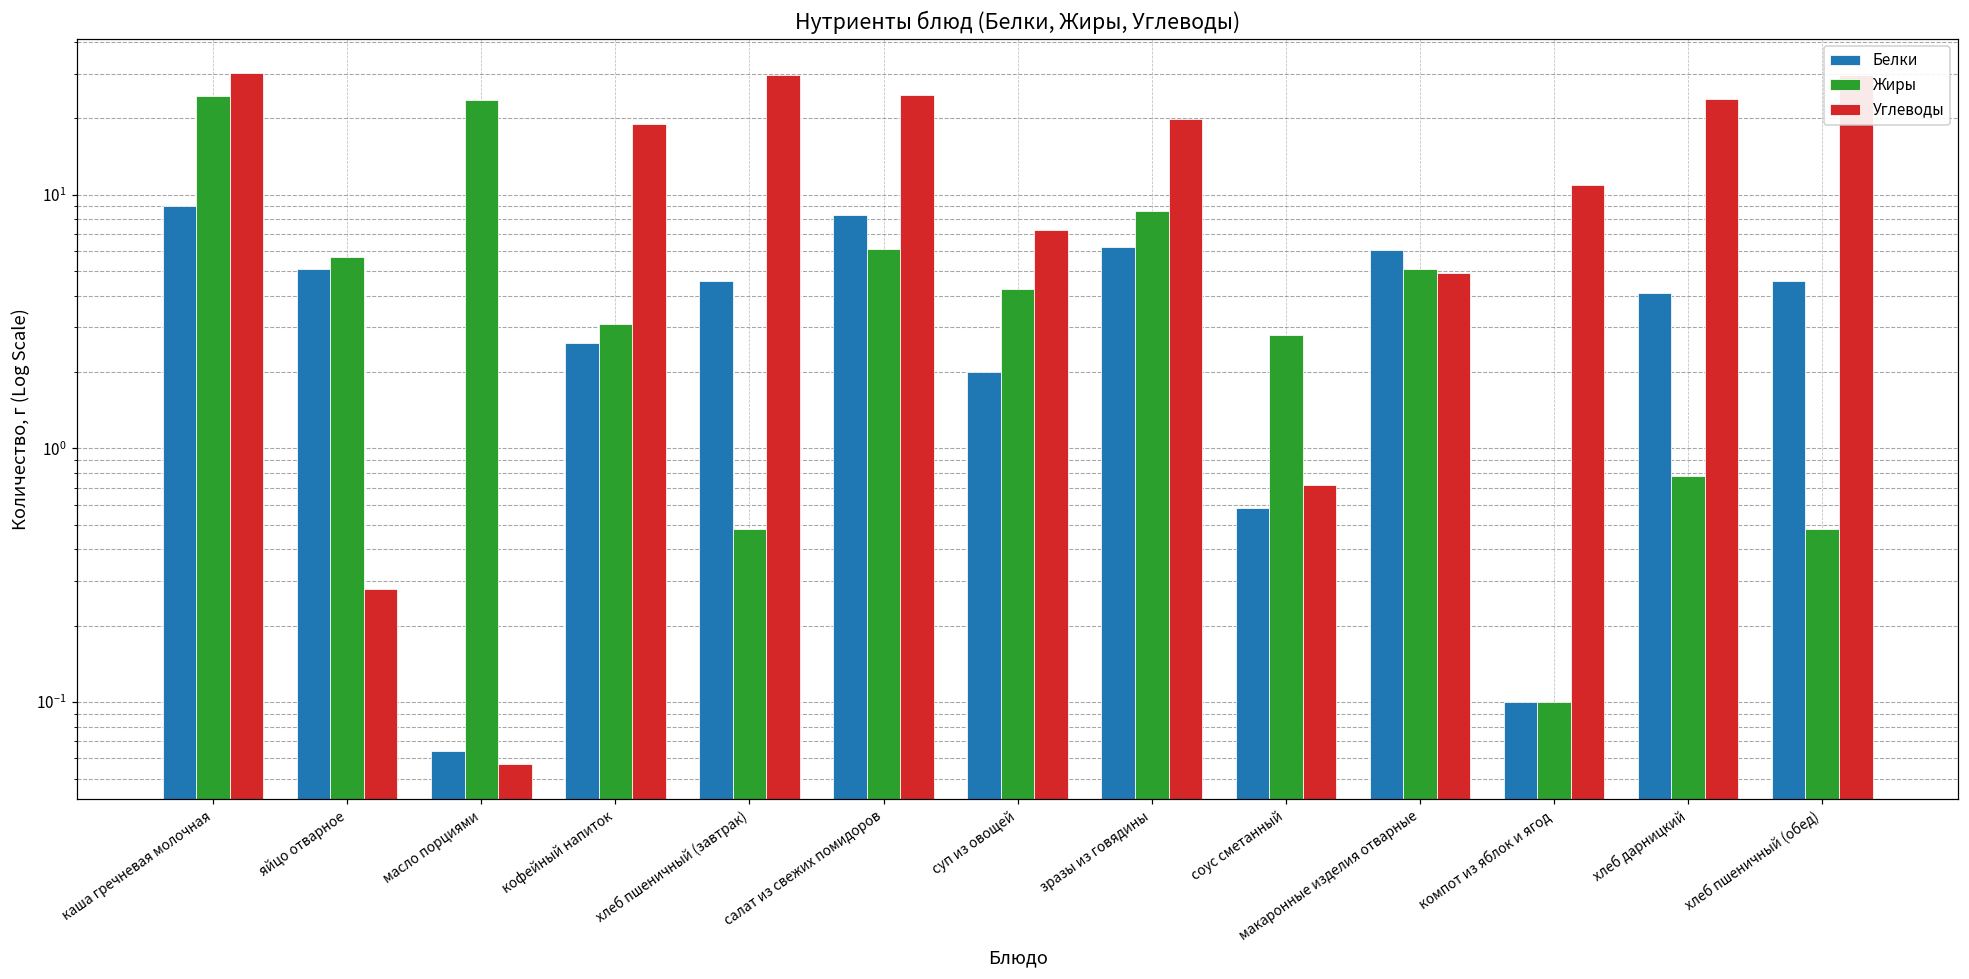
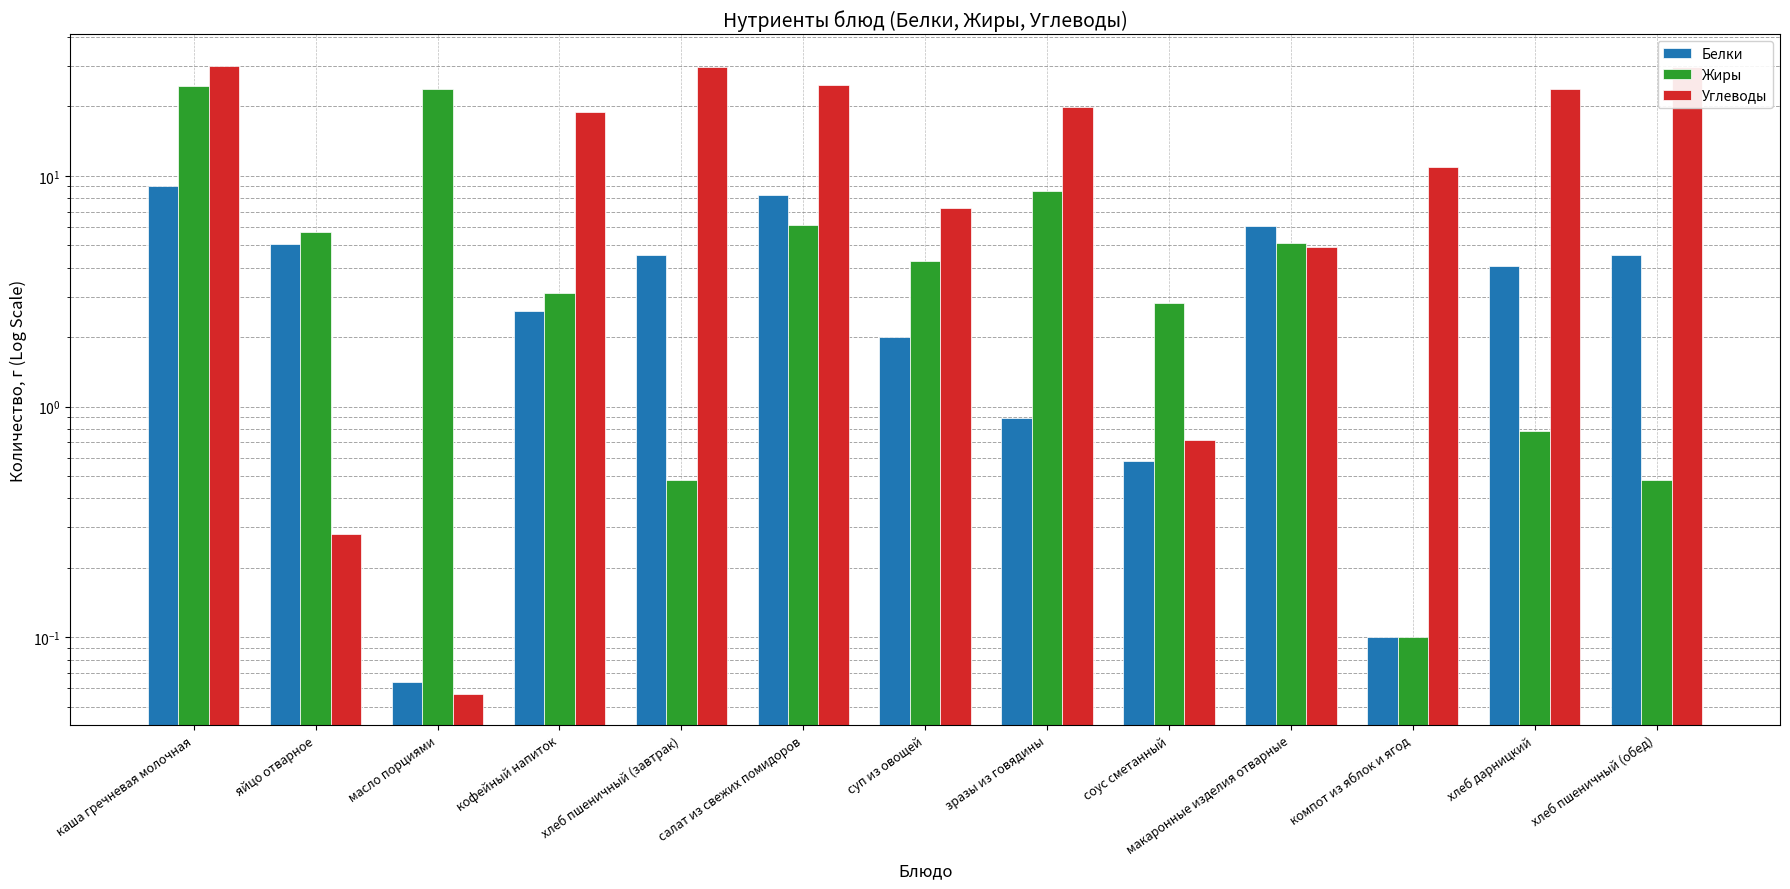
Белки, зразы из говядины: 6.2 -> 0.89
